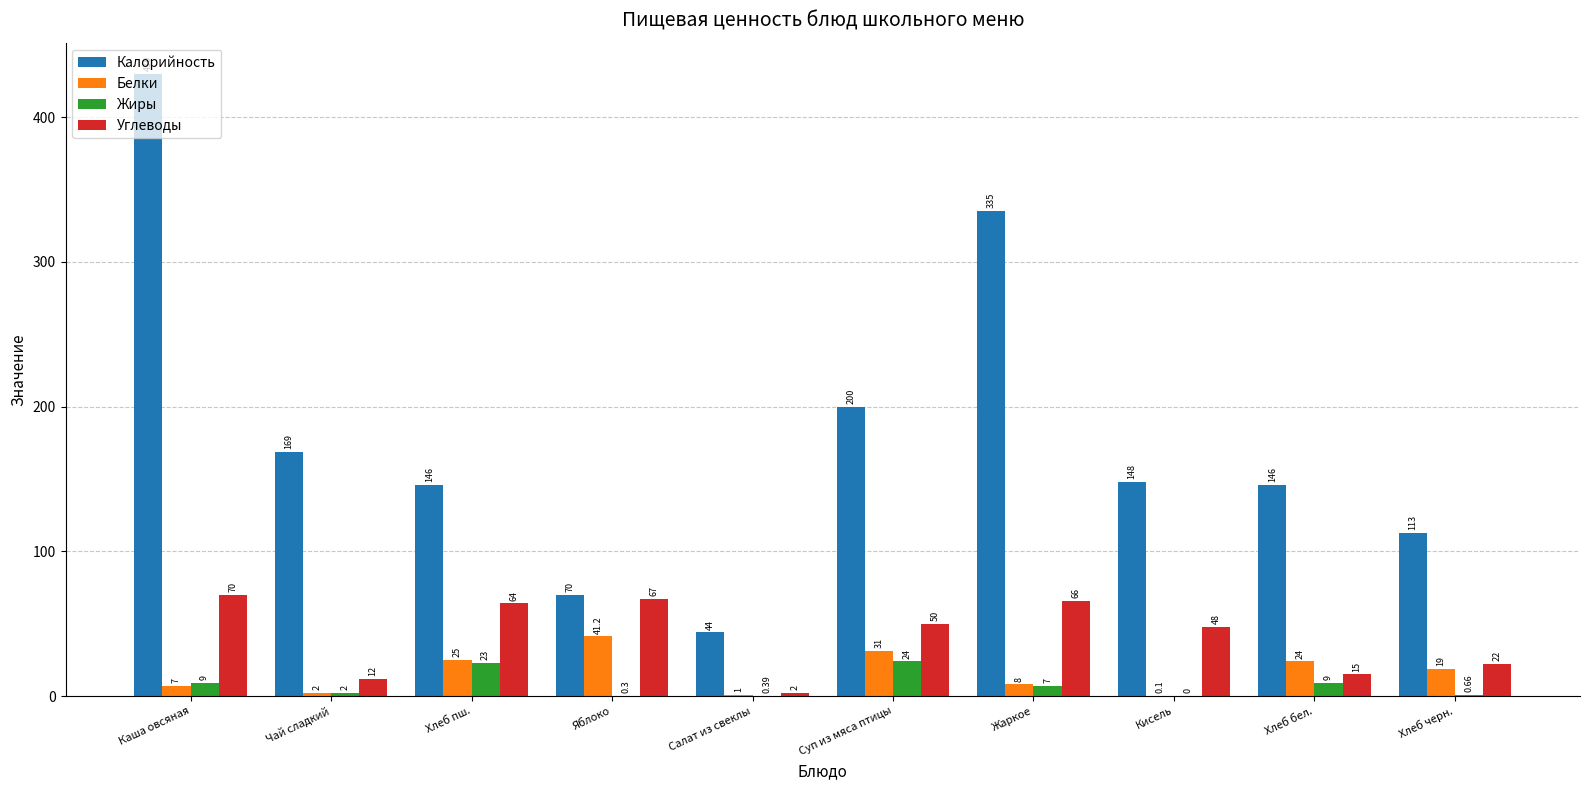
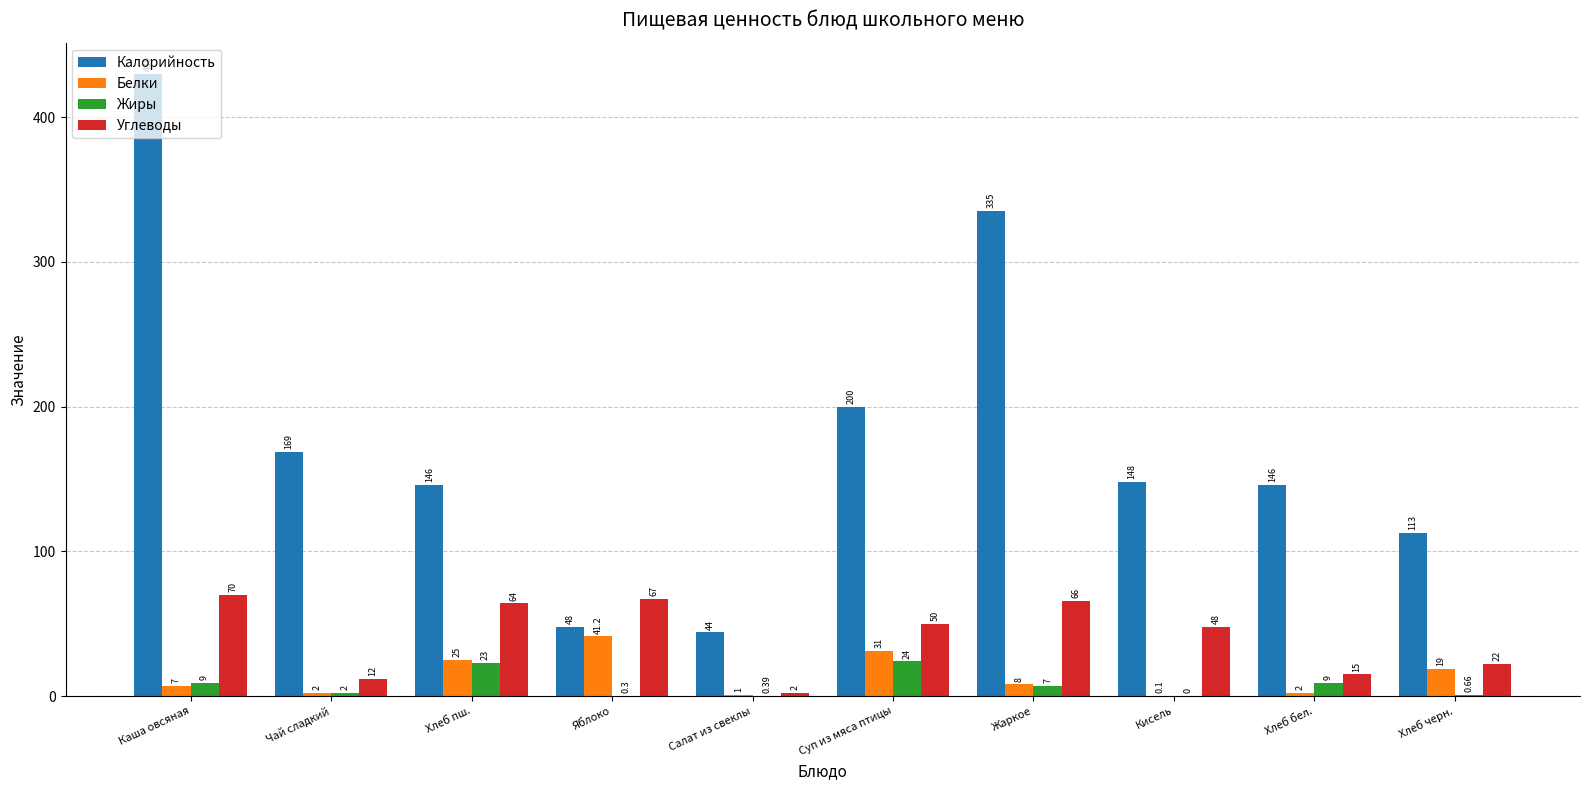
Калорийность, Яблоко: 70 -> 48
Белки, Хлеб бел.: 24 -> 2
